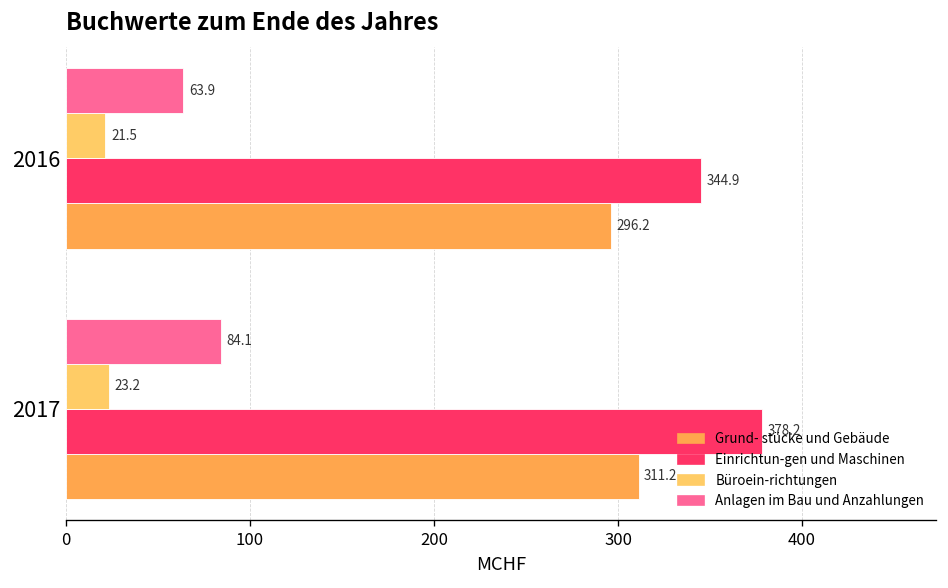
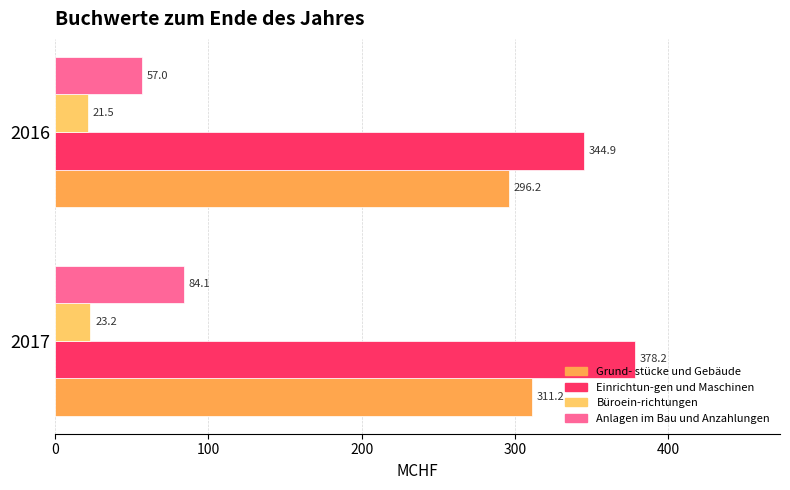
Anlagen im Bau und Anzahlungen, 2016: 63.9 -> 57.0
